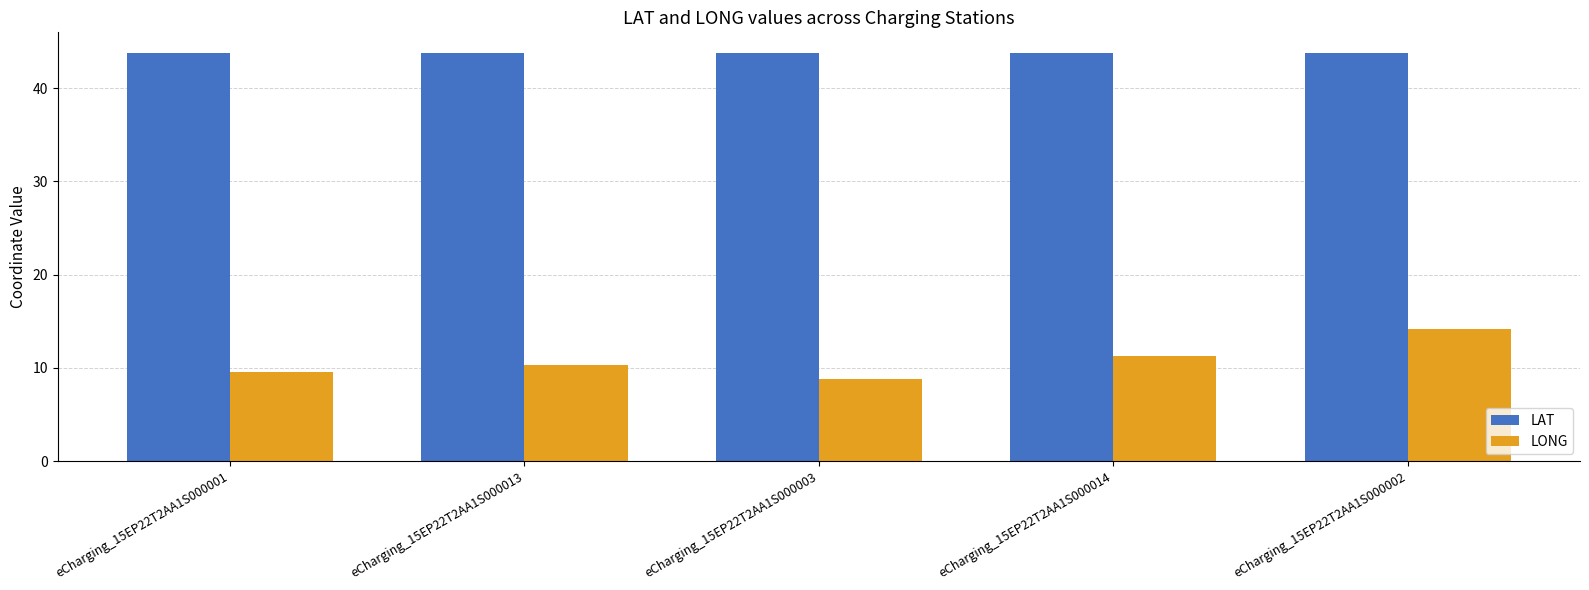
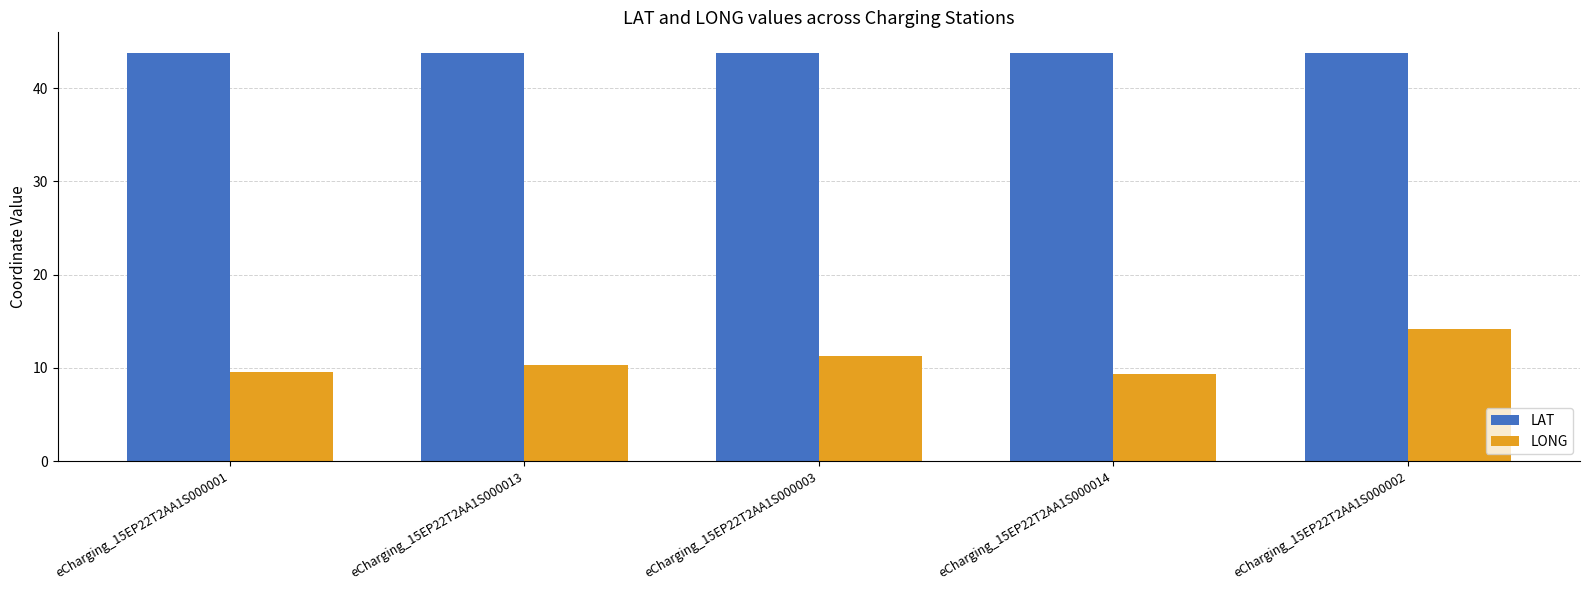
LONG, eCharging_15EP22T2AA1S000003: 9 -> 11
LONG, eCharging_15EP22T2AA1S000014: 11 -> 9
